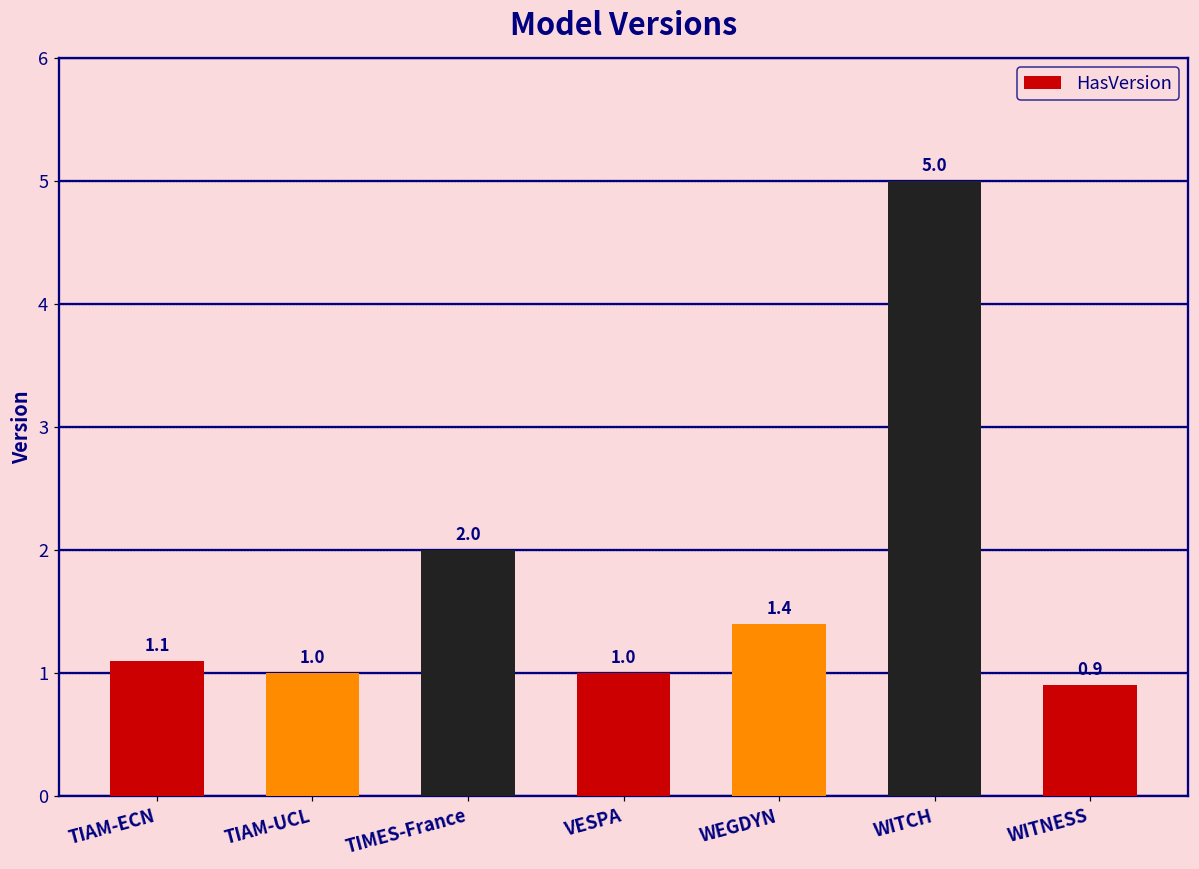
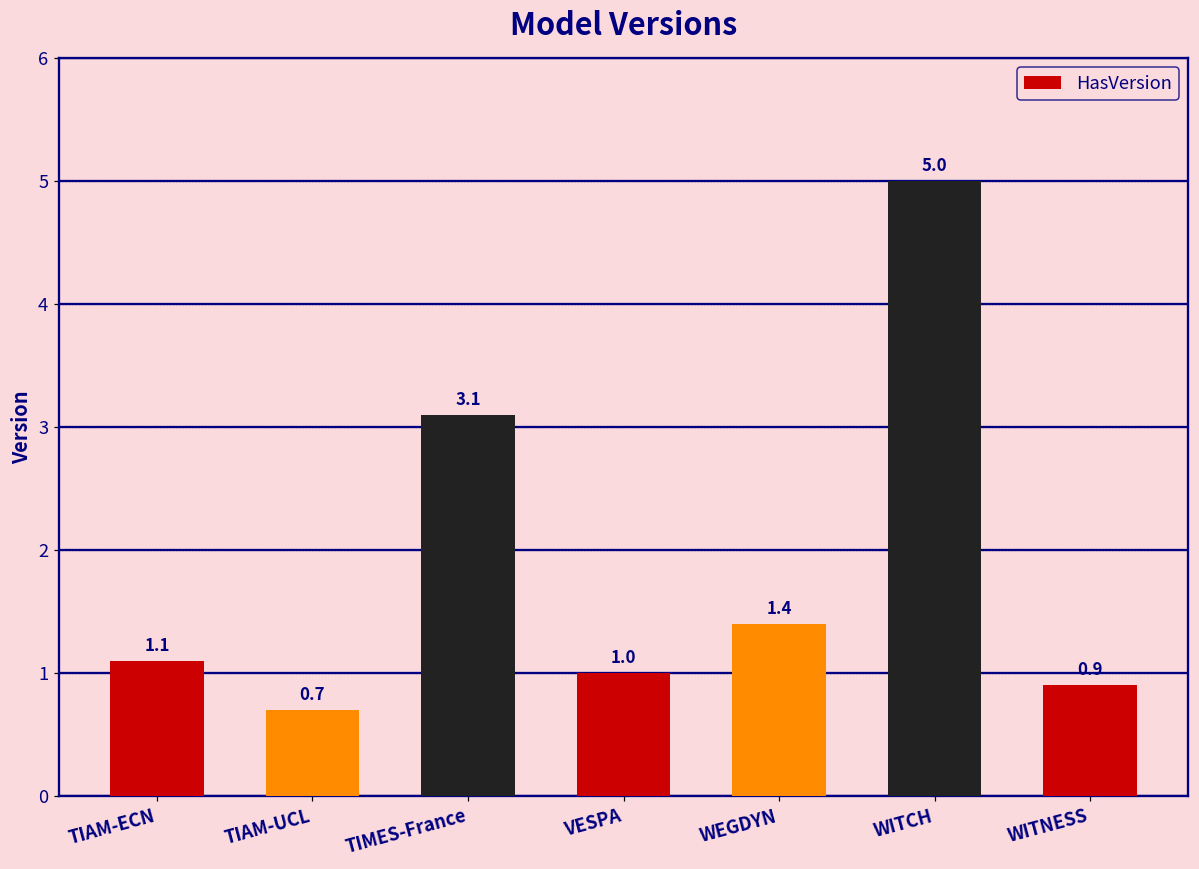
TIAM-UCL: 1.0 -> 0.7
TIMES-France: 2.0 -> 3.1
